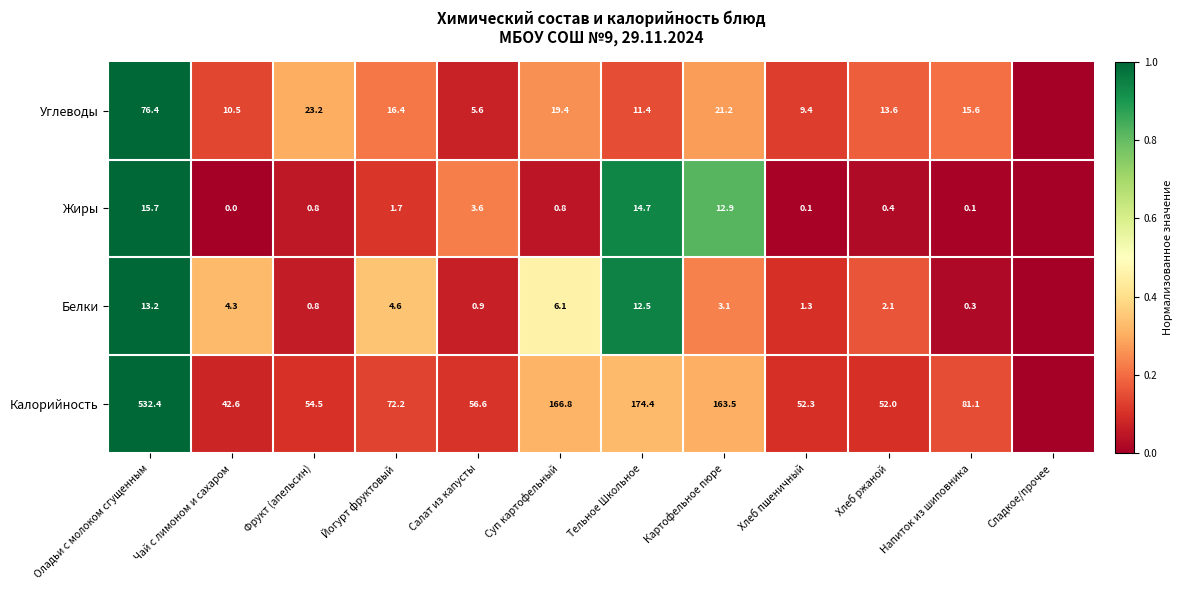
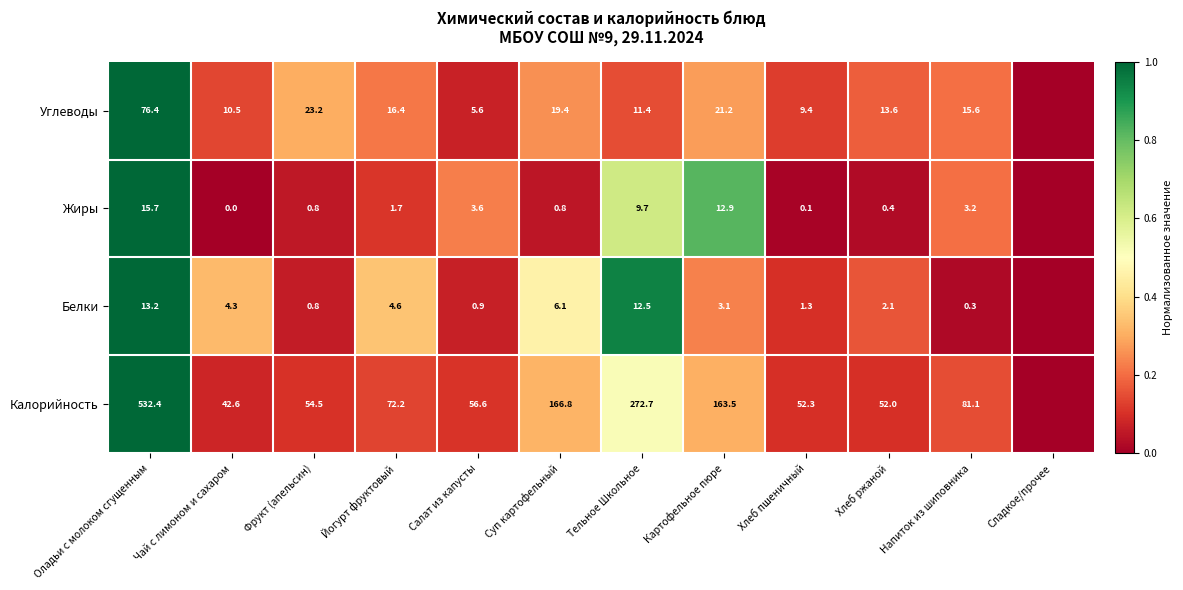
Жиры, Тельное Школьное: 14.7 -> 9.7
Жиры, Напиток из шиповника: 0.1 -> 3.2
Калорийность, Тельное Школьное: 174.4 -> 272.7
